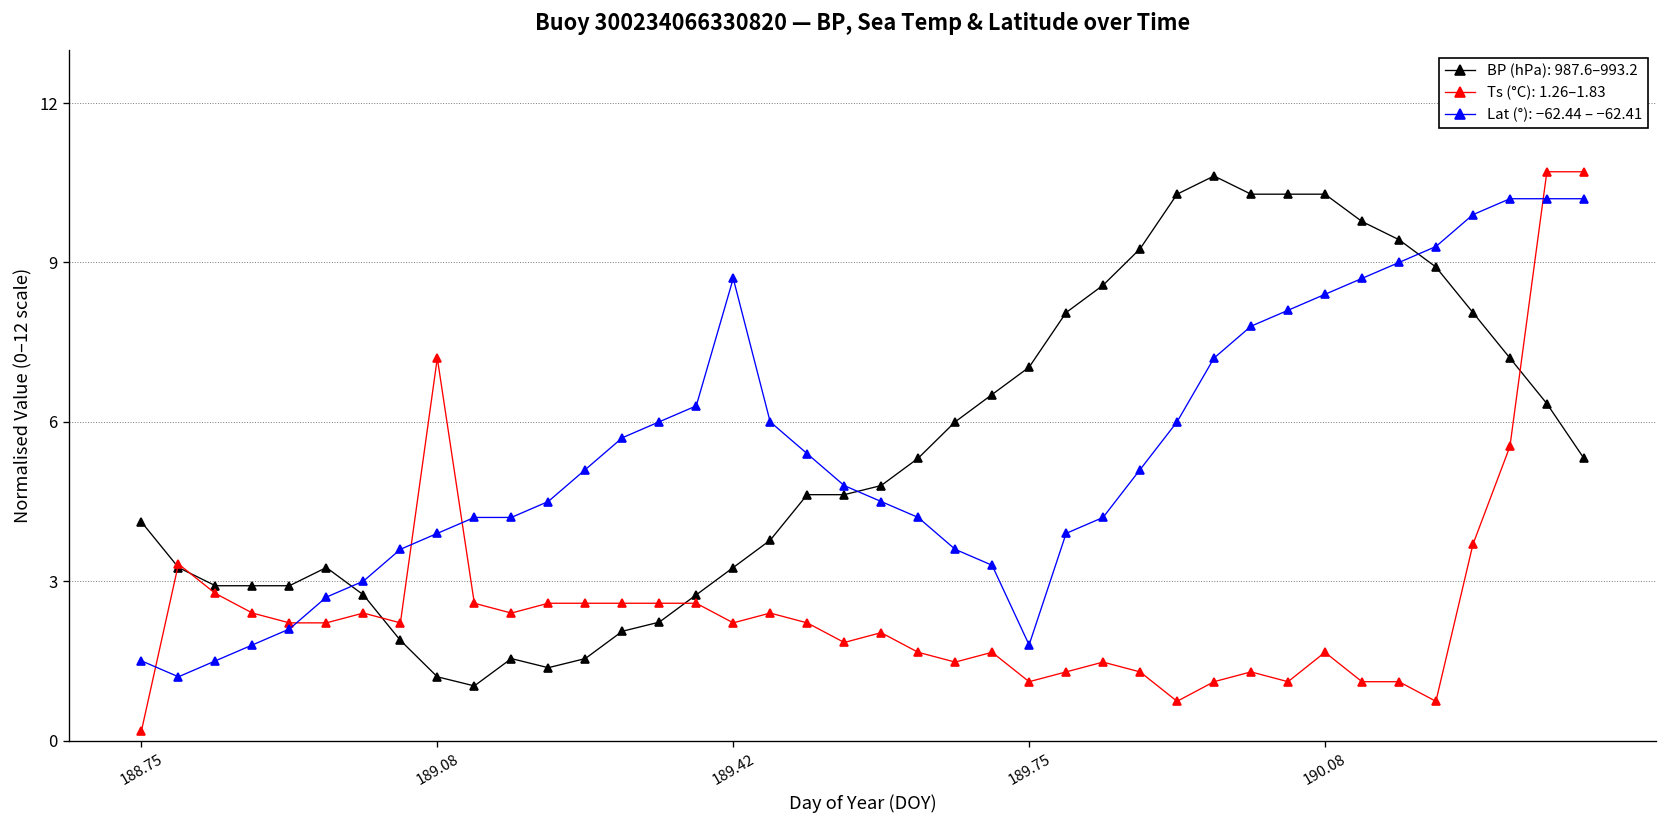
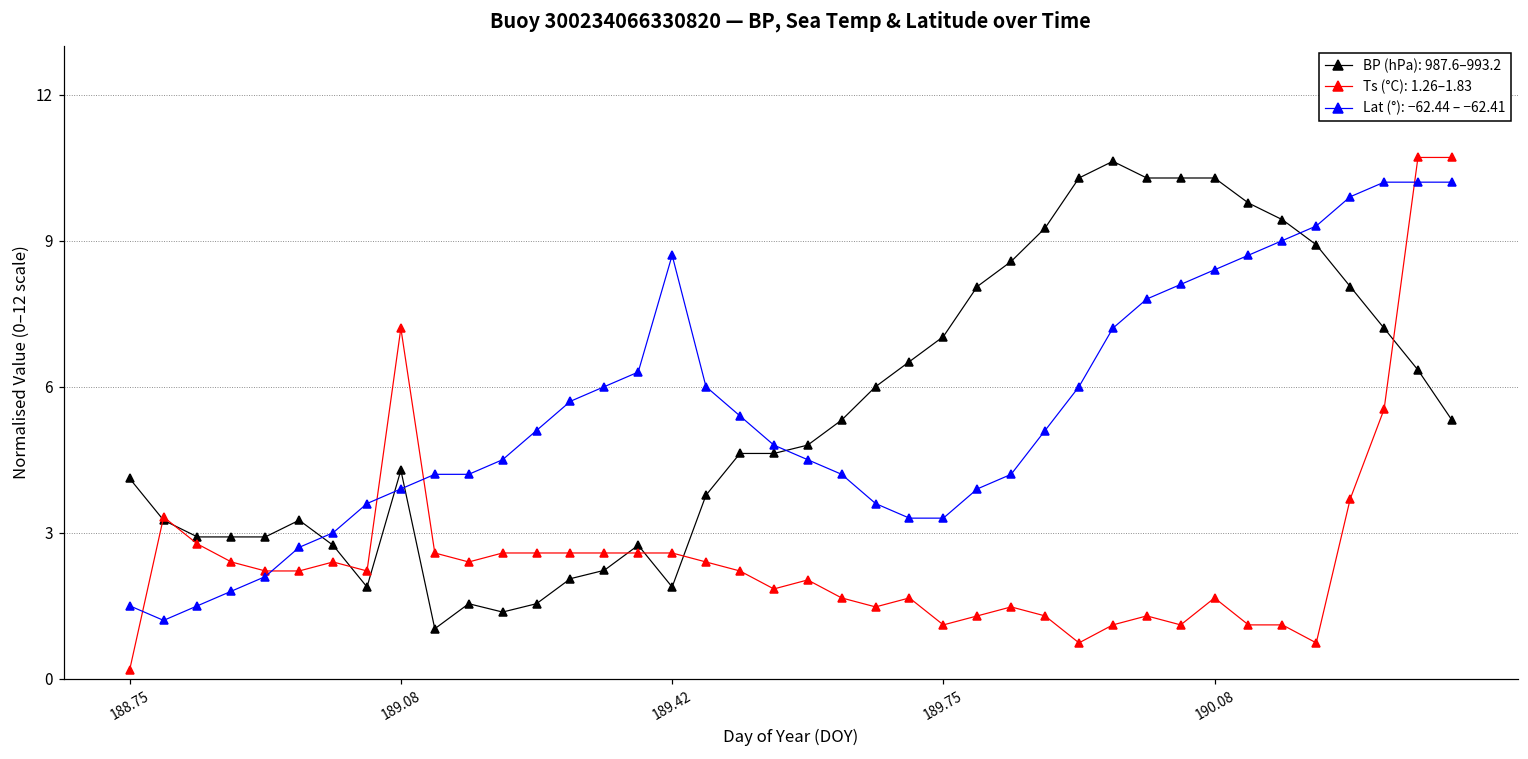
BP (hPa): 987.6–993.2, 189.08: 1.2 -> 4.3
BP (hPa): 987.6–993.2, 189.42: 3.3 -> 1.9
Ts (°C): 1.26–1.83, 189.42: 2.2 -> 2.6
Lat (°): −62.44 – −62.41, 189.75: 1.8 -> 3.3
